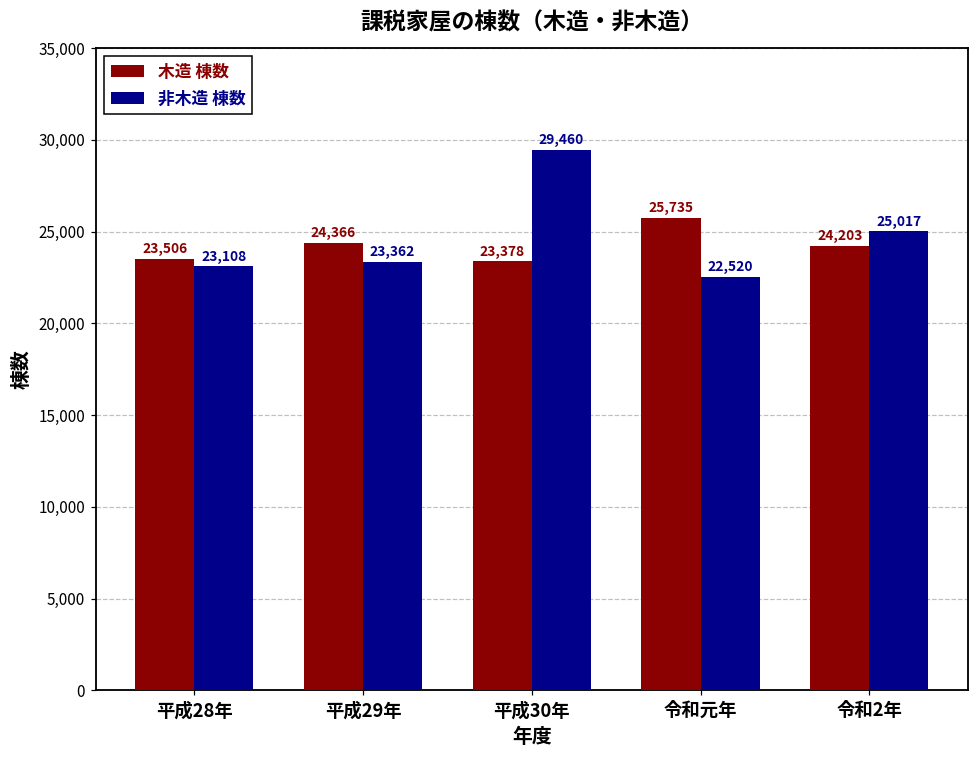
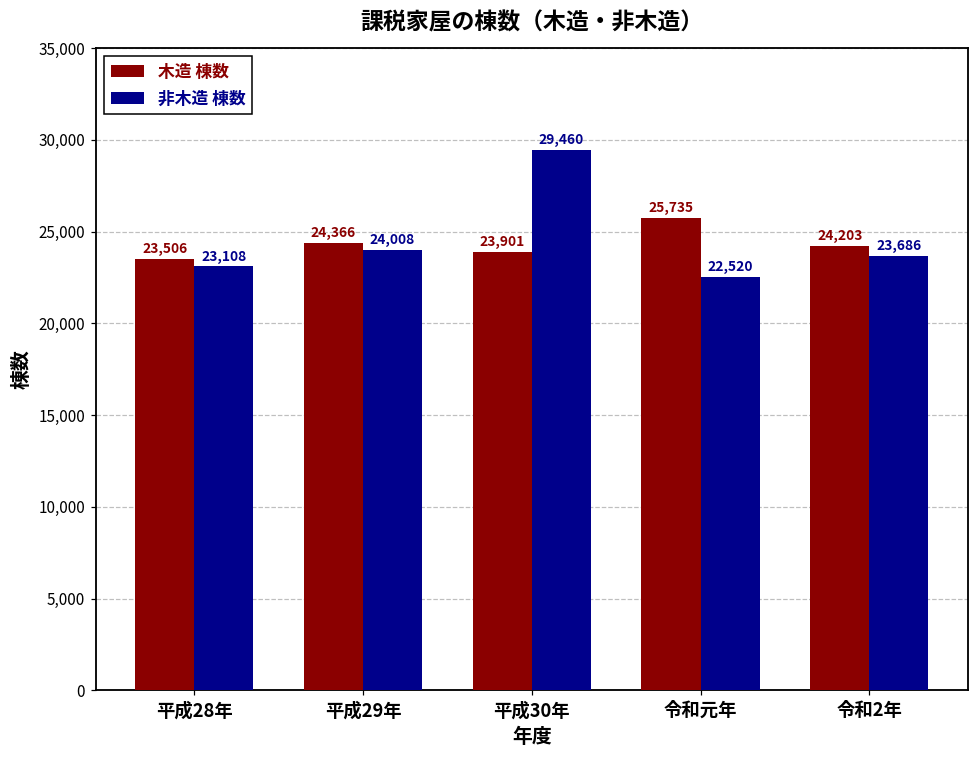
非木造 棟数, 平成29年: 23,362 -> 24,008
木造 棟数, 平成30年: 23,378 -> 23,901
非木造 棟数, 令和2年: 25,017 -> 23,686
